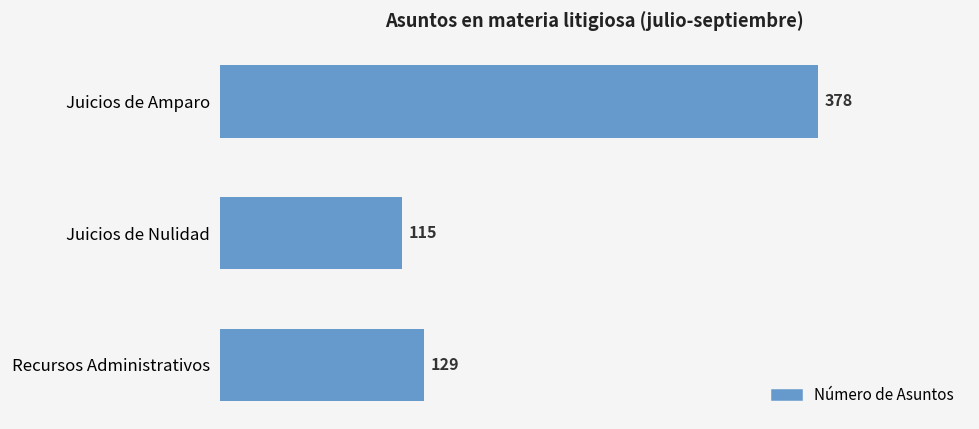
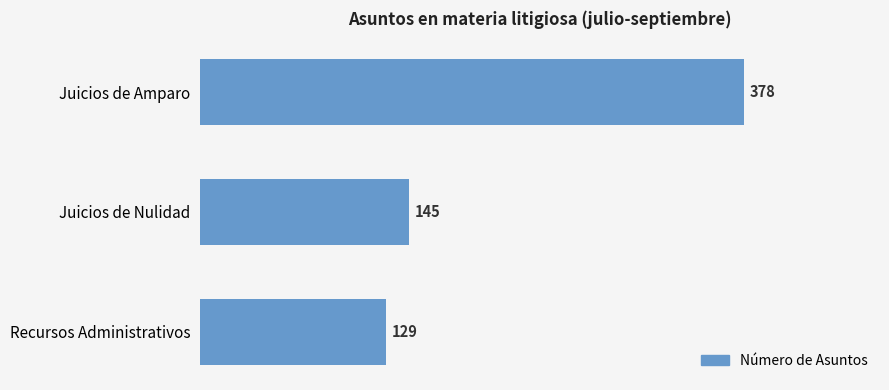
Juicios de Nulidad: 115 -> 145
